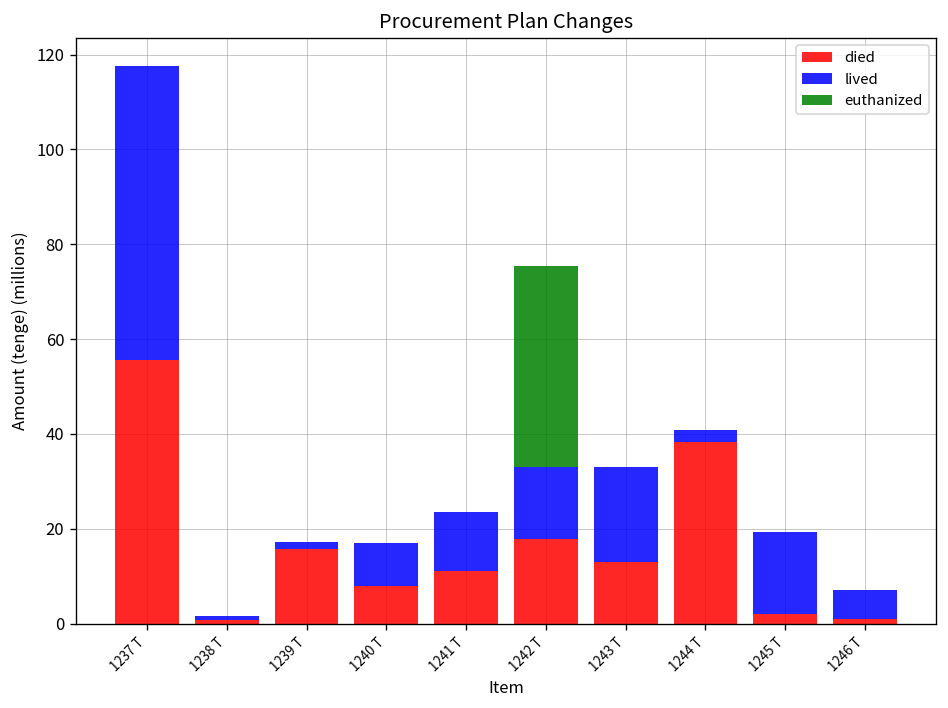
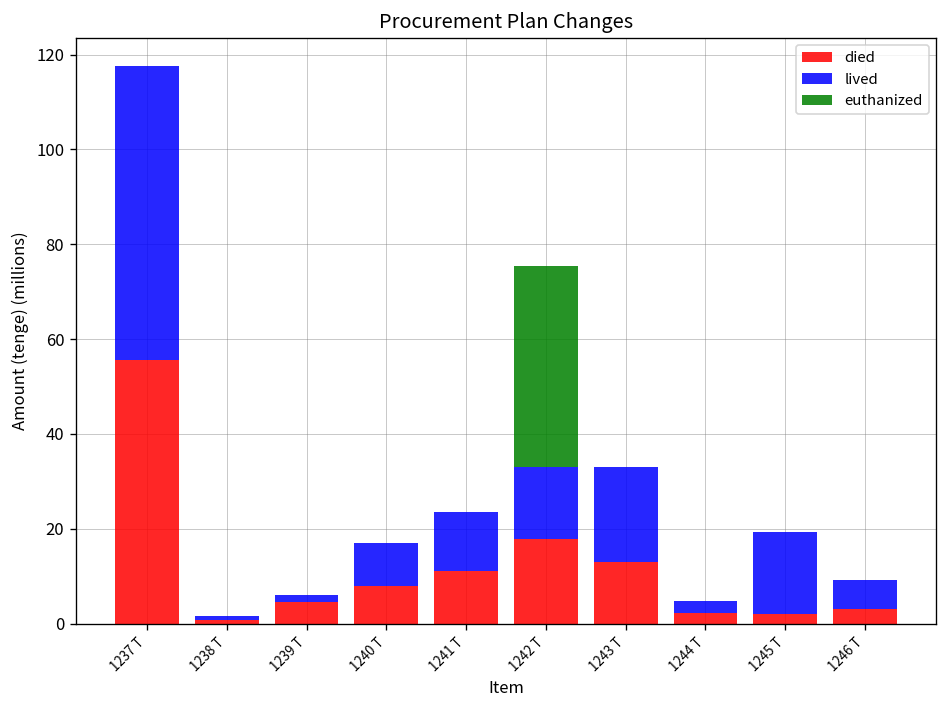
died, 1239 T: 16 -> 5
died, 1244 T: 38 -> 2
died, 1246 T: 1 -> 3
